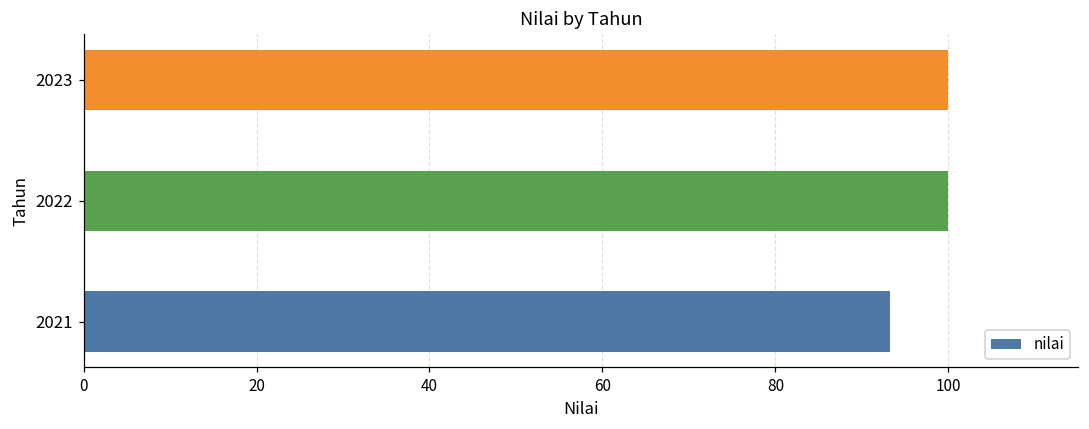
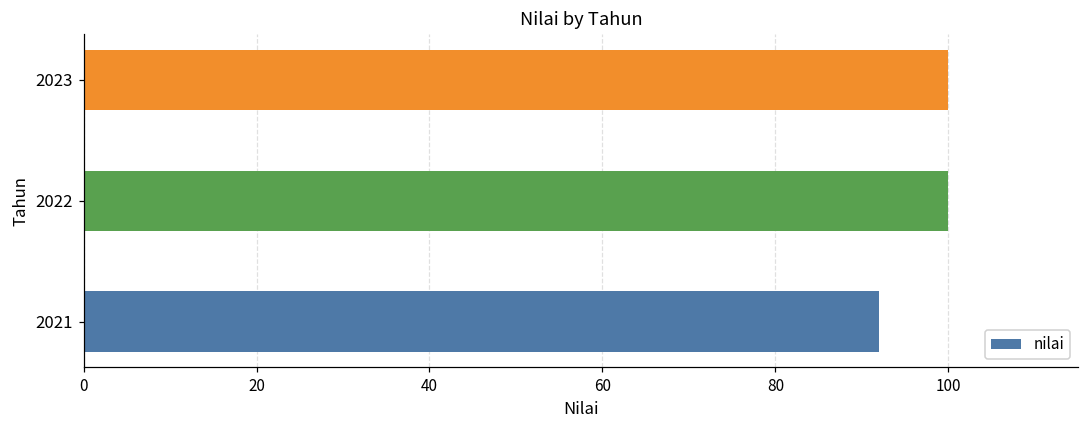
2021: 93 -> 92
